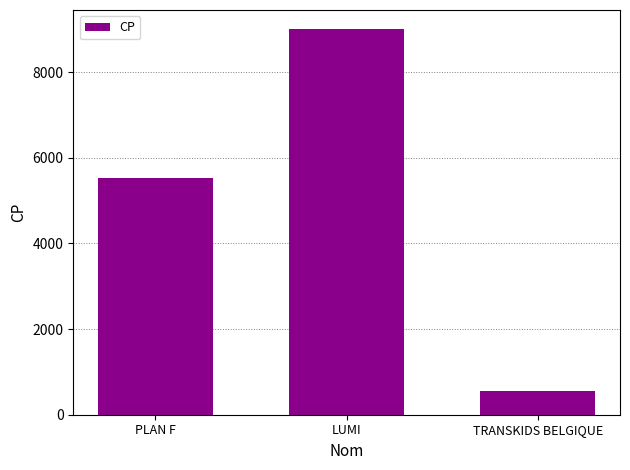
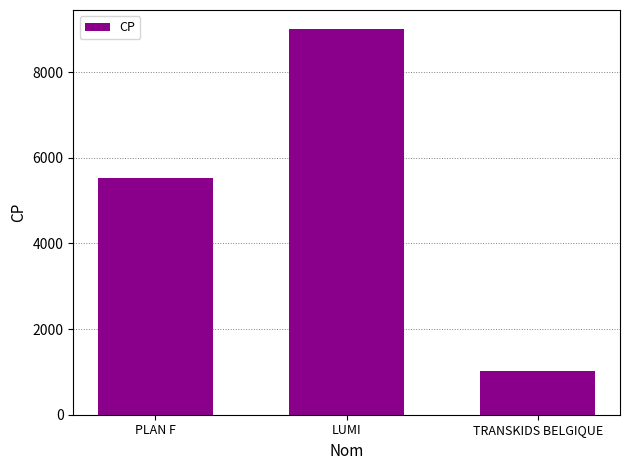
TRANSKIDS BELGIQUE: 600 -> 1000
